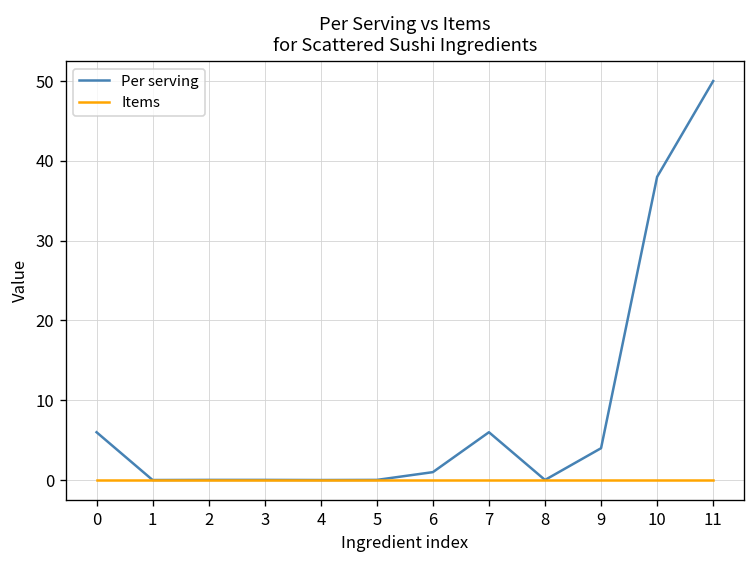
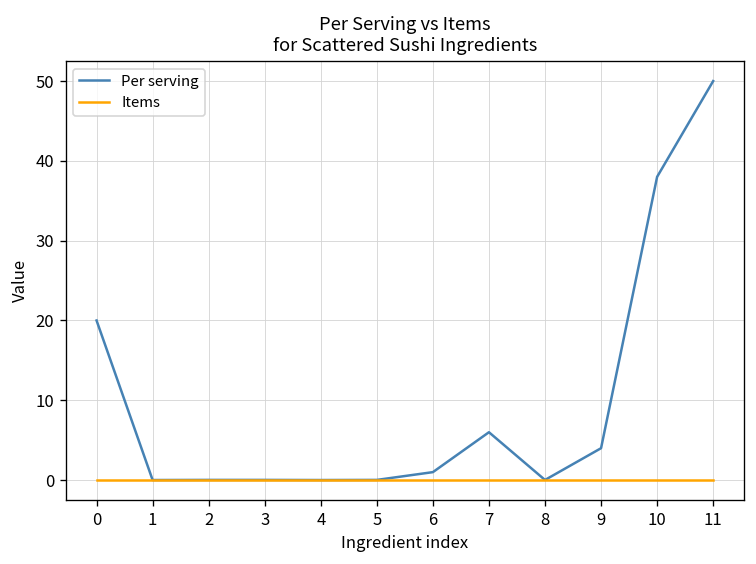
Per serving, 0: 6 -> 20
